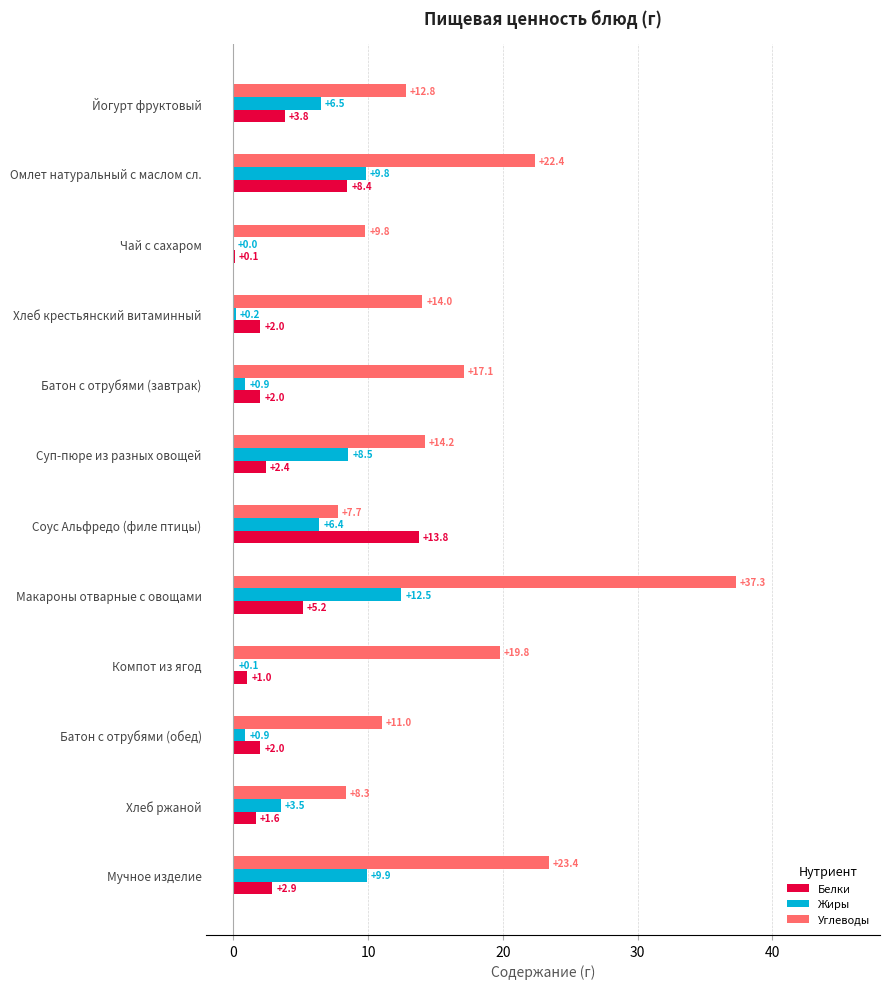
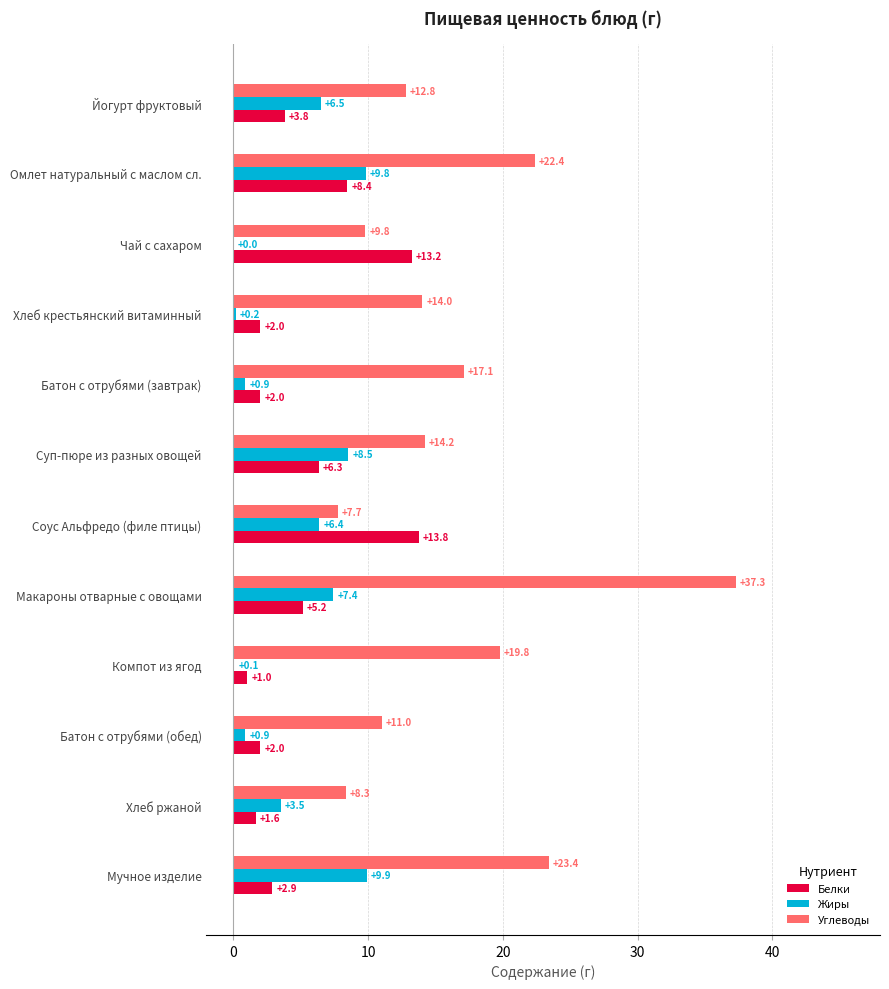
Белки, Чай с сахаром: +0.1 -> +13.2
Белки, Суп-пюре из разных овощей: +2.4 -> +6.3
Жиры, Макароны отварные с овощами: +12.5 -> +7.4
